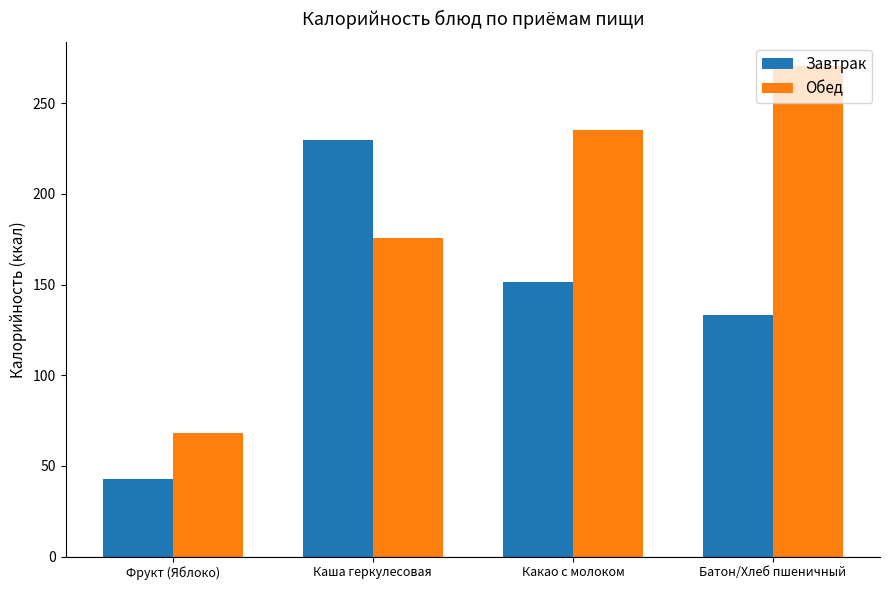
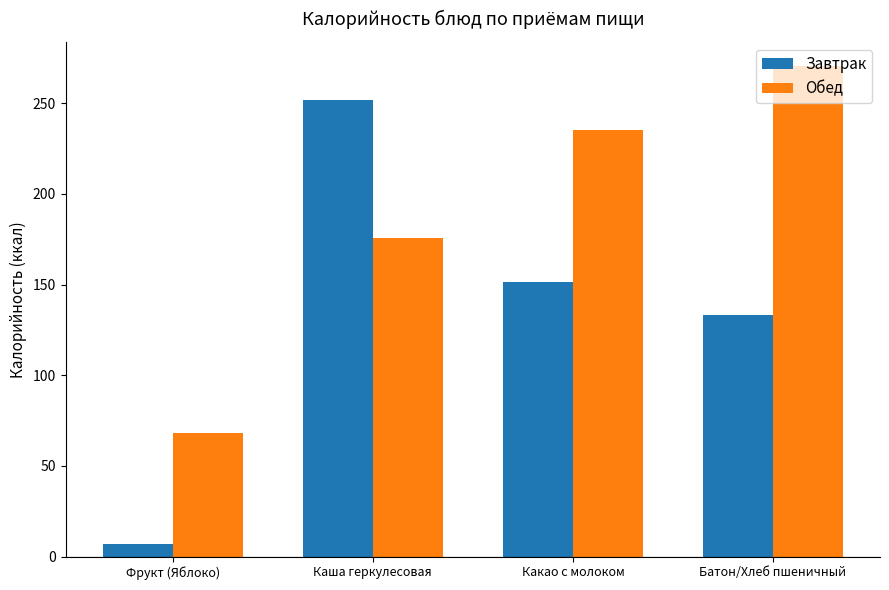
Завтрак, Фрукт (Яблоко): 43 -> 7
Завтрак, Каша геркулесовая: 230 -> 252
